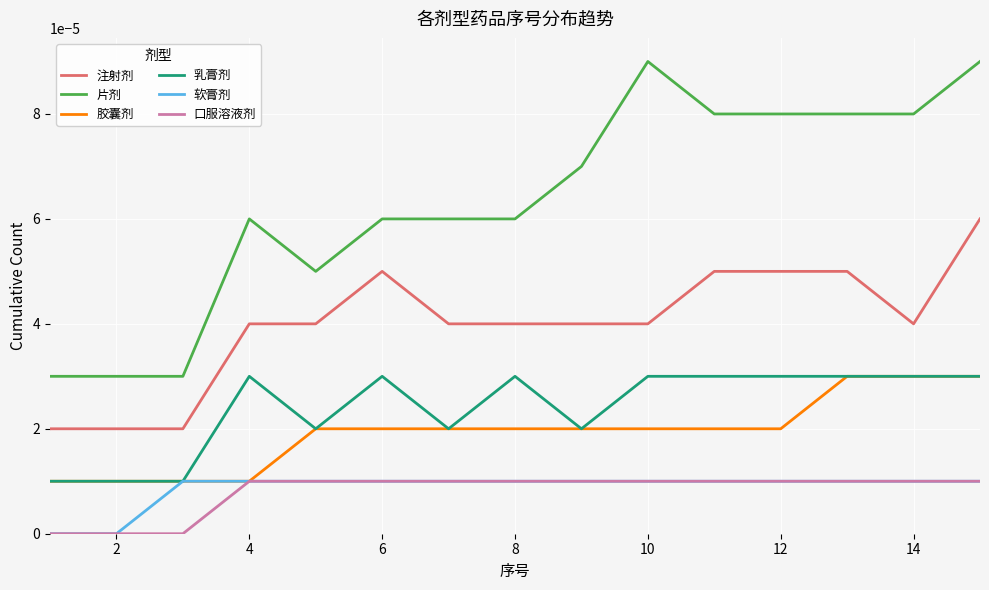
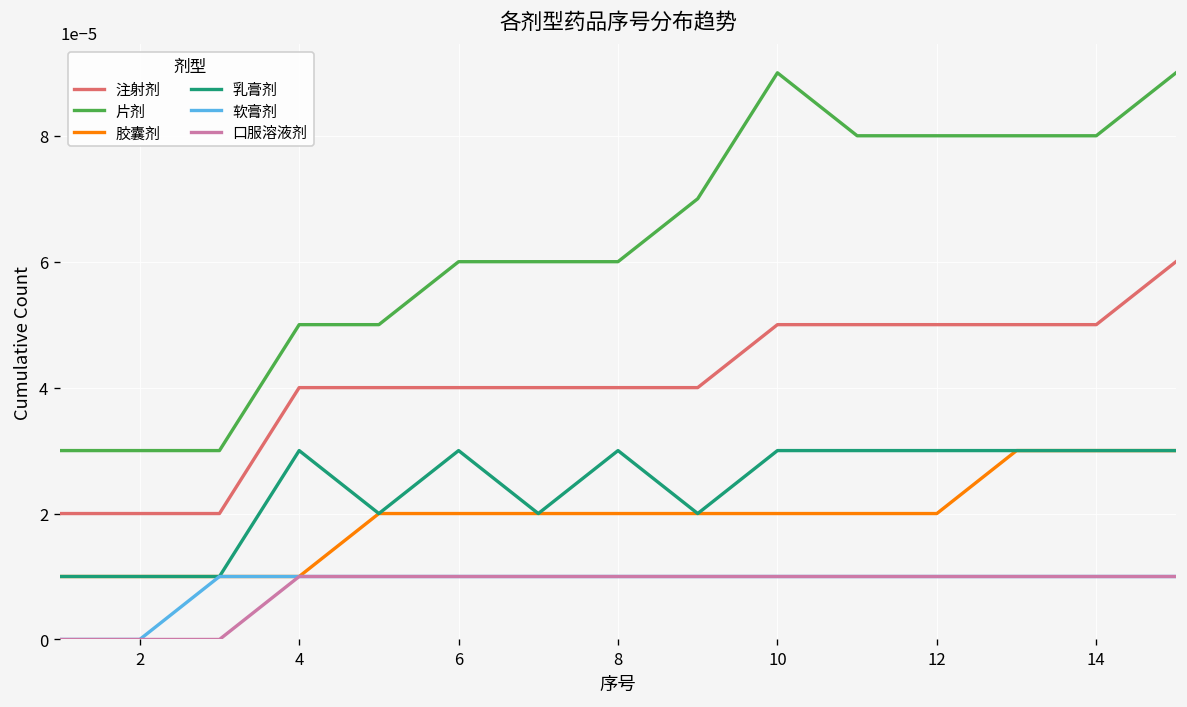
片剂, 4: 0.000060 -> 0.000050
注射剂, 6: 0.000050 -> 0.000040
注射剂, 10: 0.000040 -> 0.000050
注射剂, 14: 0.000040 -> 0.000050
